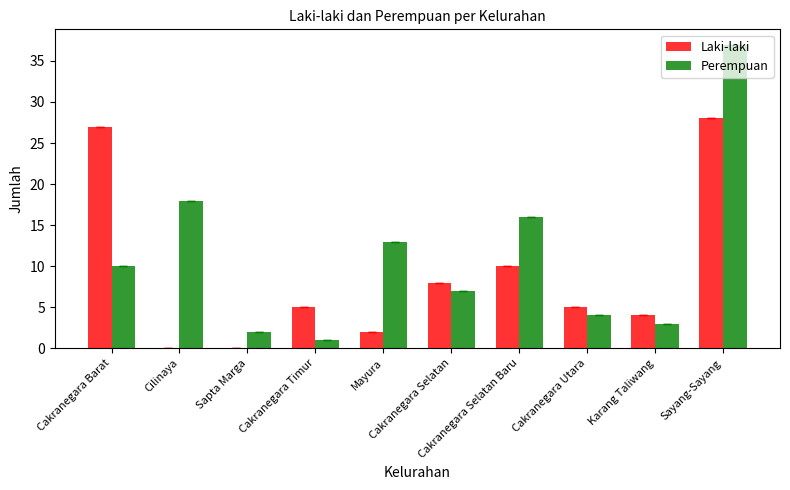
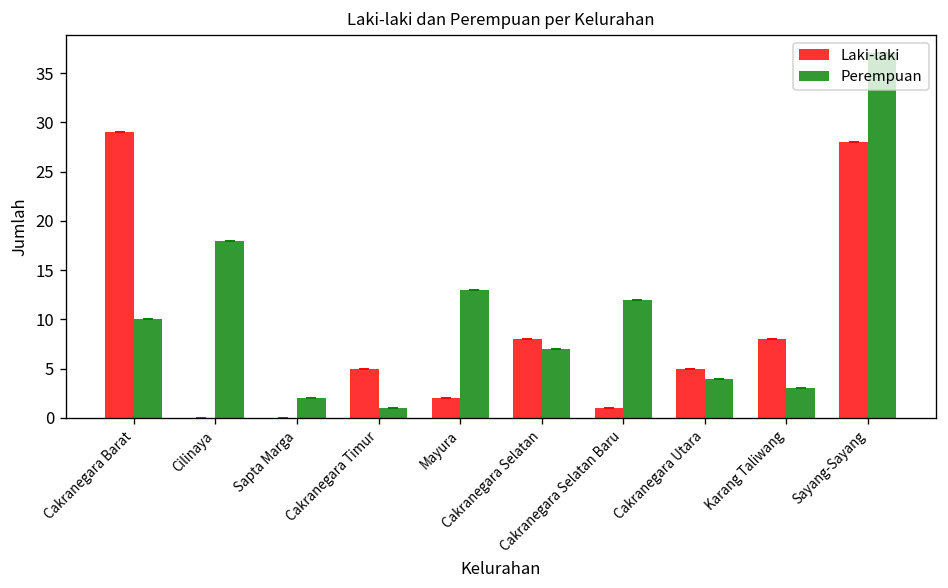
Laki-laki, Cakranegara Barat: 27 -> 29
Laki-laki, Cakranegara Selatan Baru: 10 -> 1
Perempuan, Cakranegara Selatan Baru: 16 -> 12
Laki-laki, Karang Taliwang: 4 -> 8
